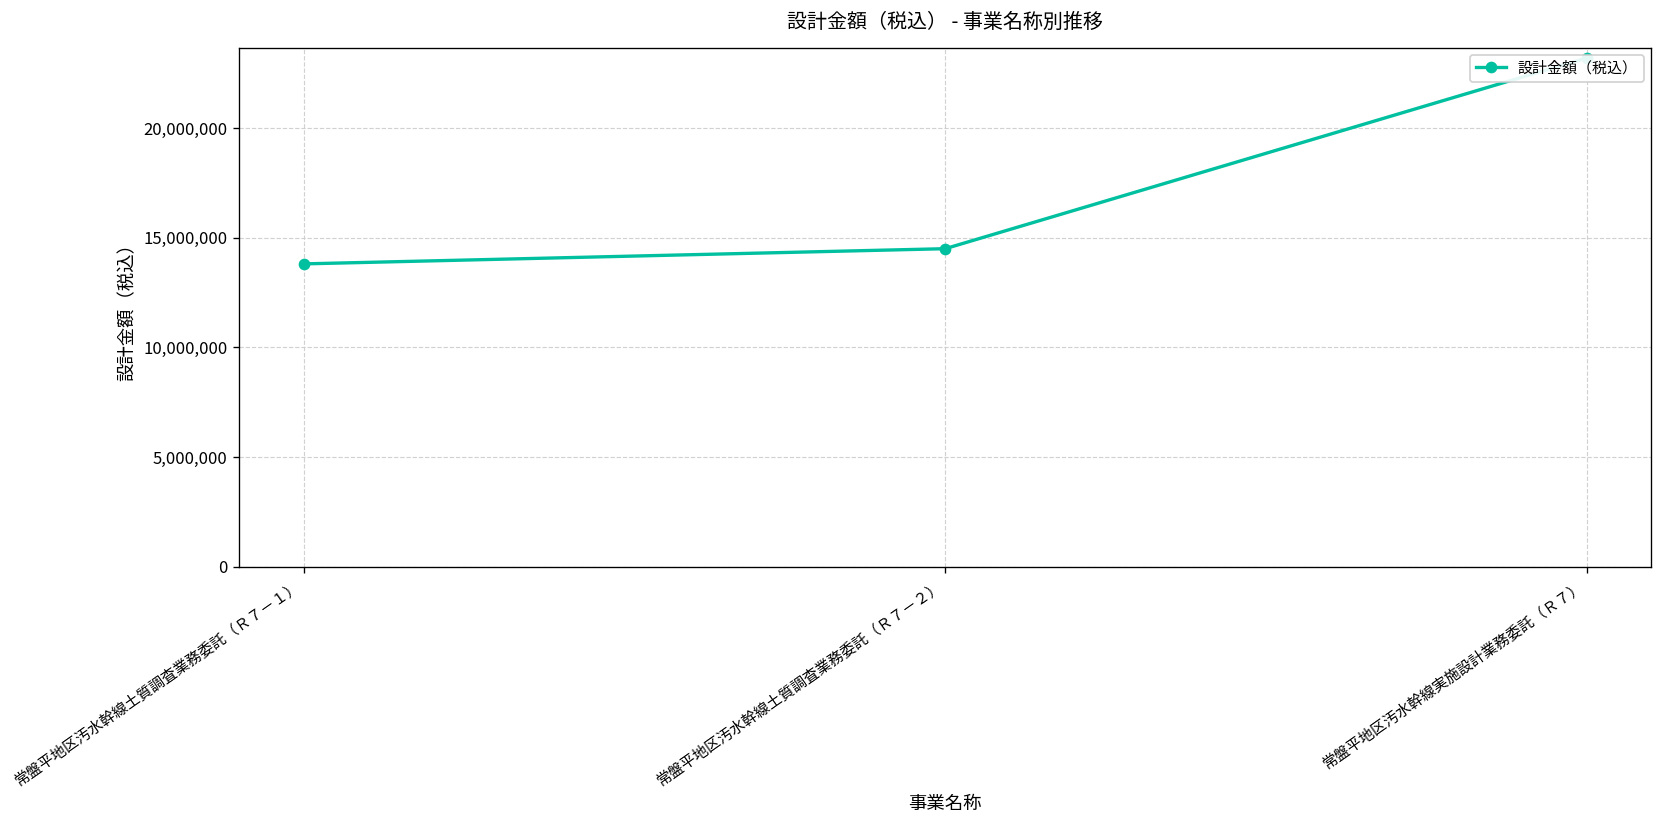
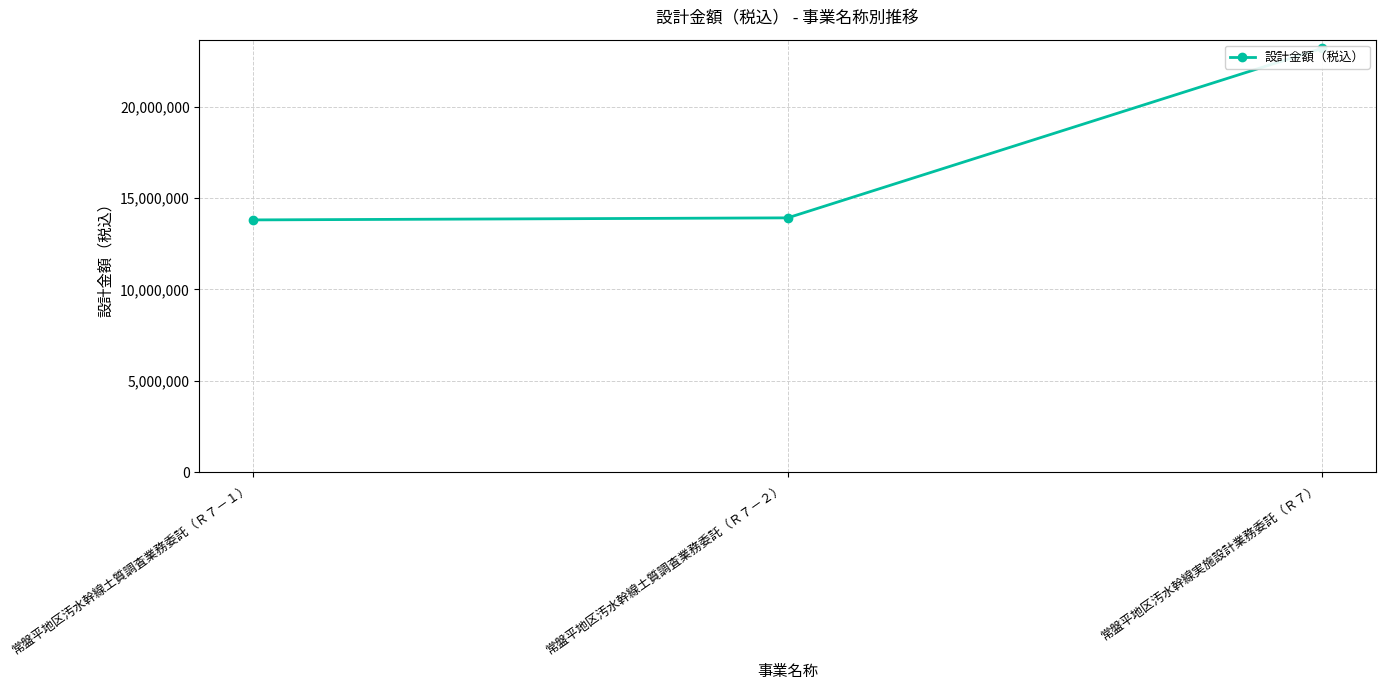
常盤平地区汚水幹線土質調査業務委託（Ｒ７－２）: 14,500,000 -> 13,900,000
